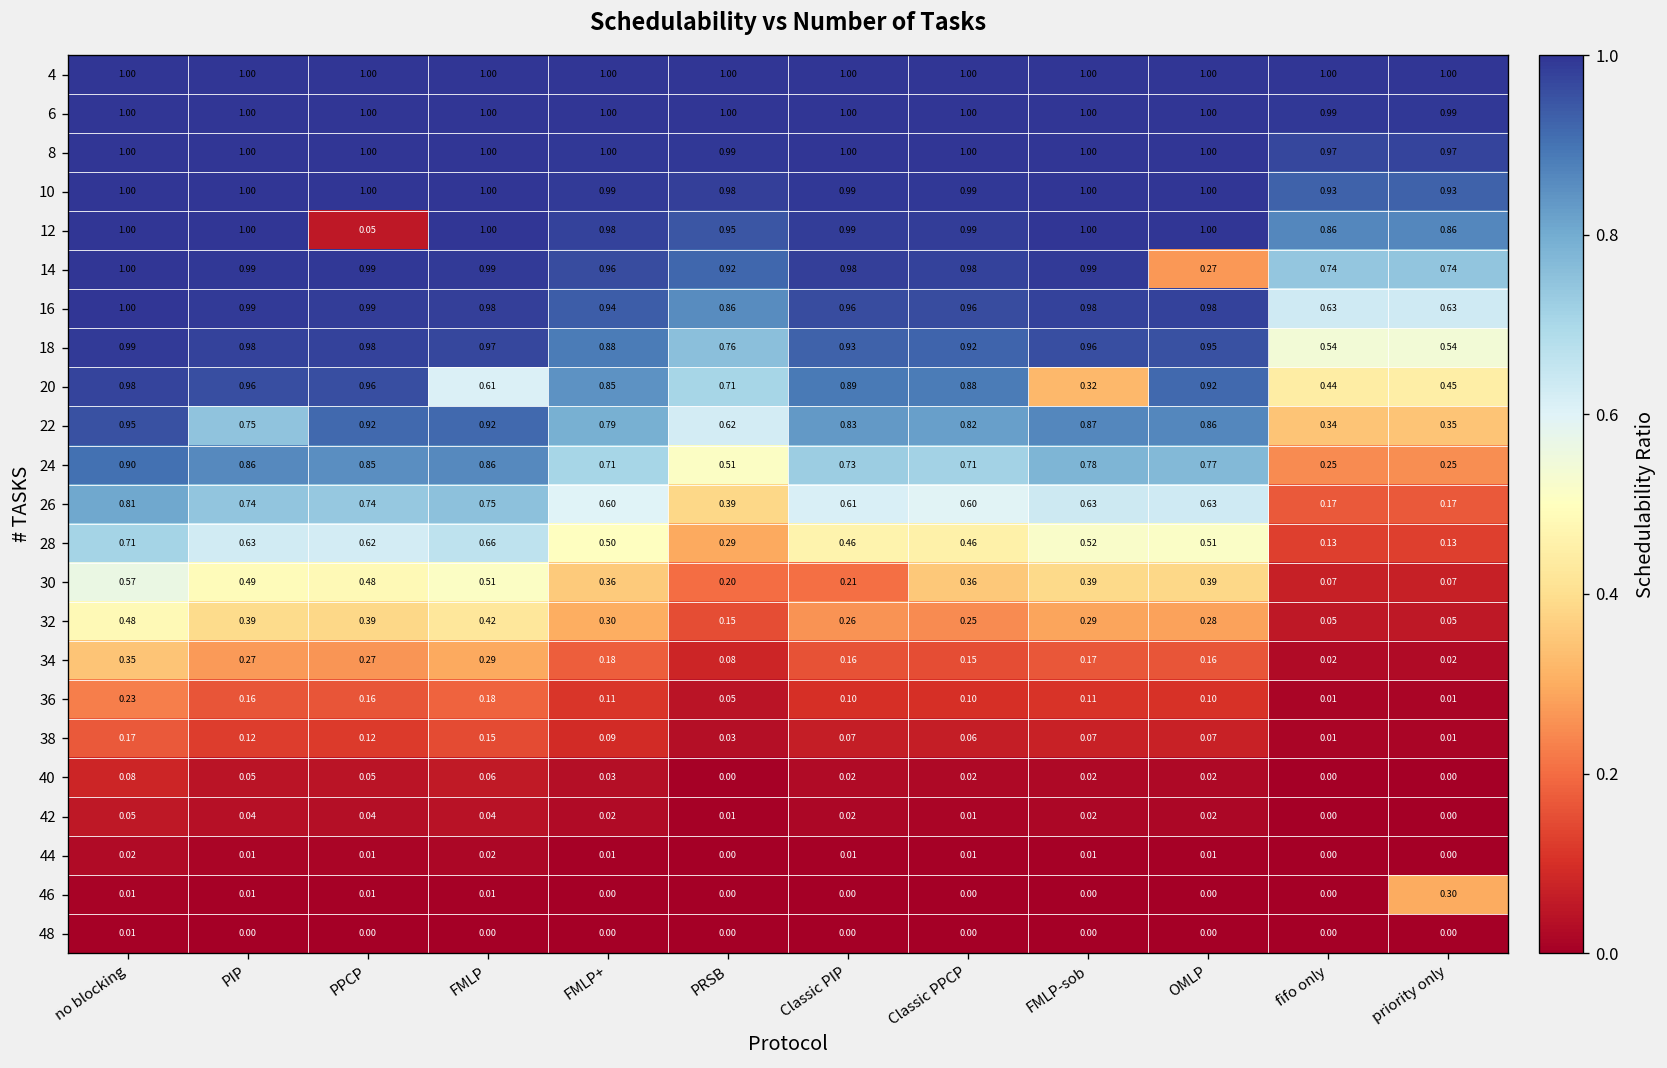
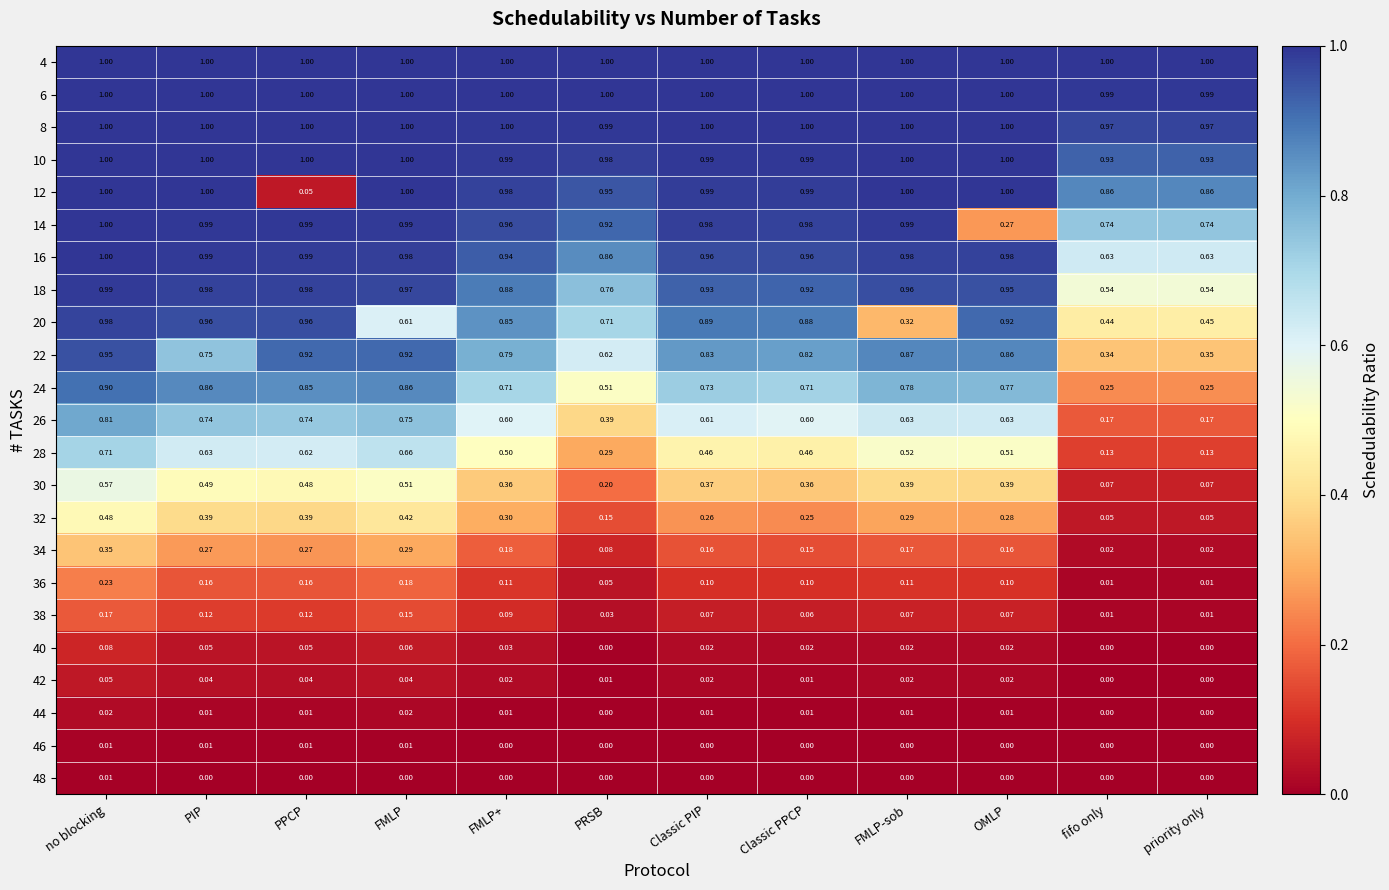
30, Classic PIP: 0.21 -> 0.37
46, priority only: 0.30 -> 0.00
